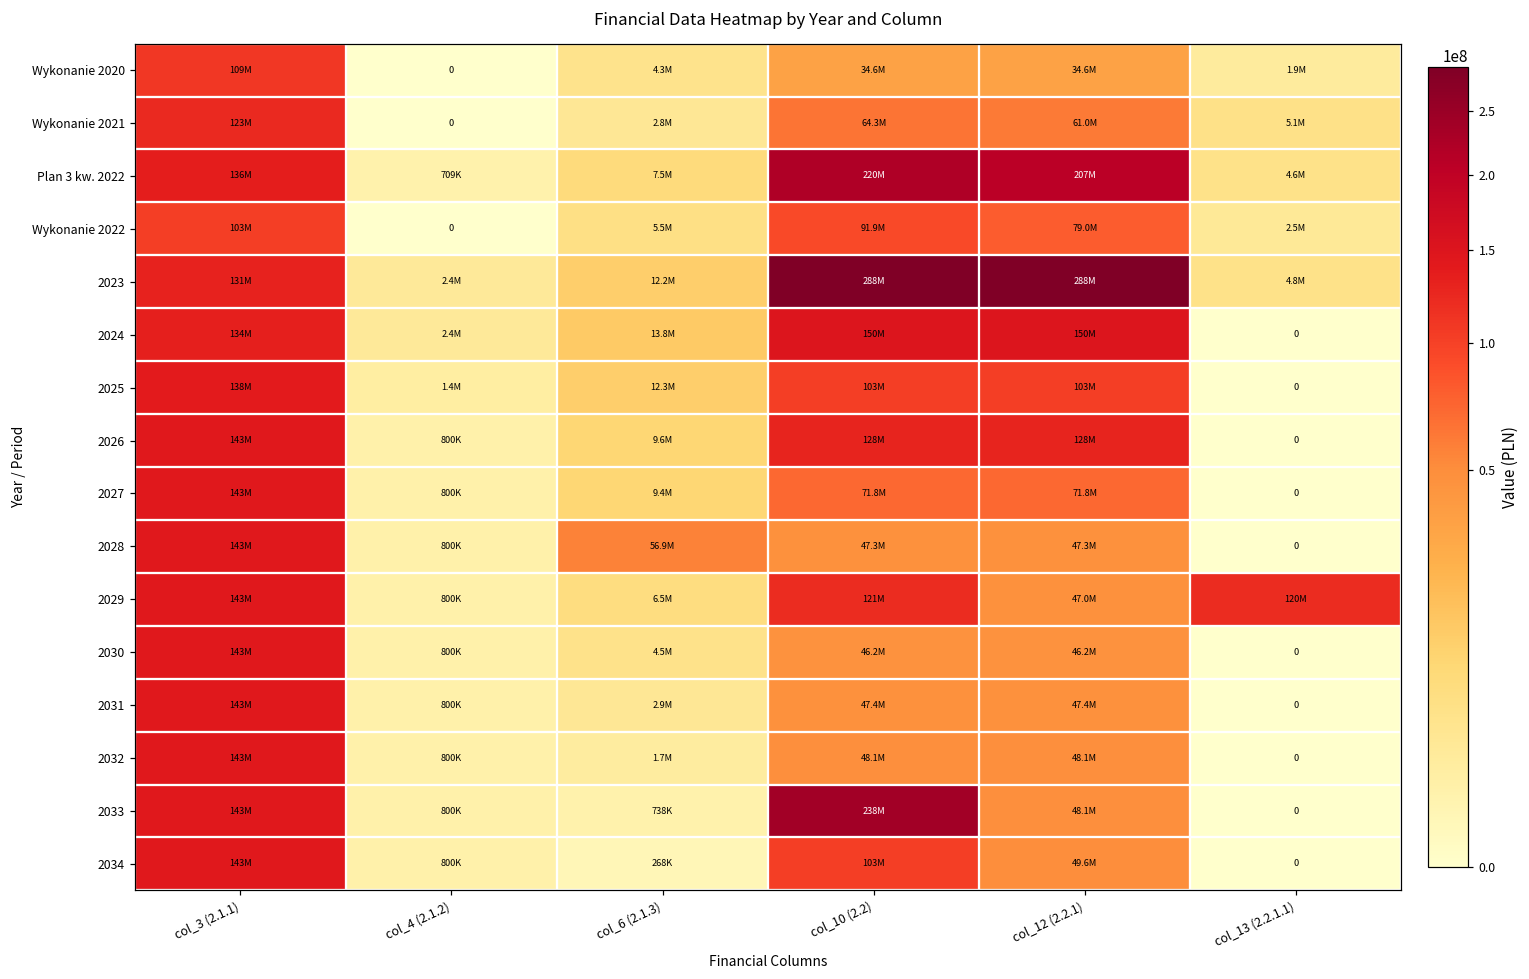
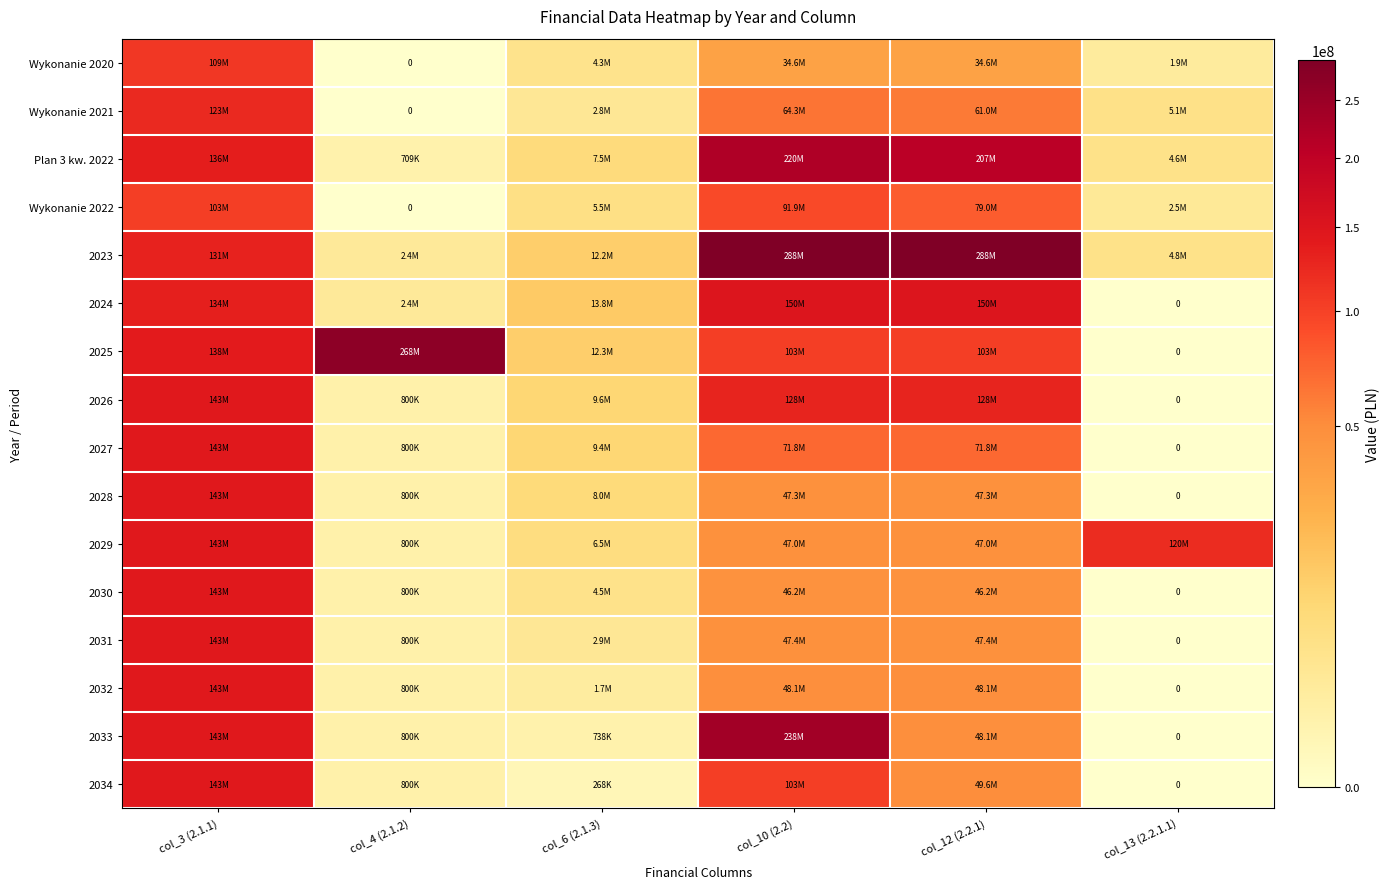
2025, col_4 (2.1.2): 1.4M -> 268M
2028, col_6 (2.1.3): 56.9M -> 8.0M
2029, col_10 (2.2): 121M -> 47.0M
